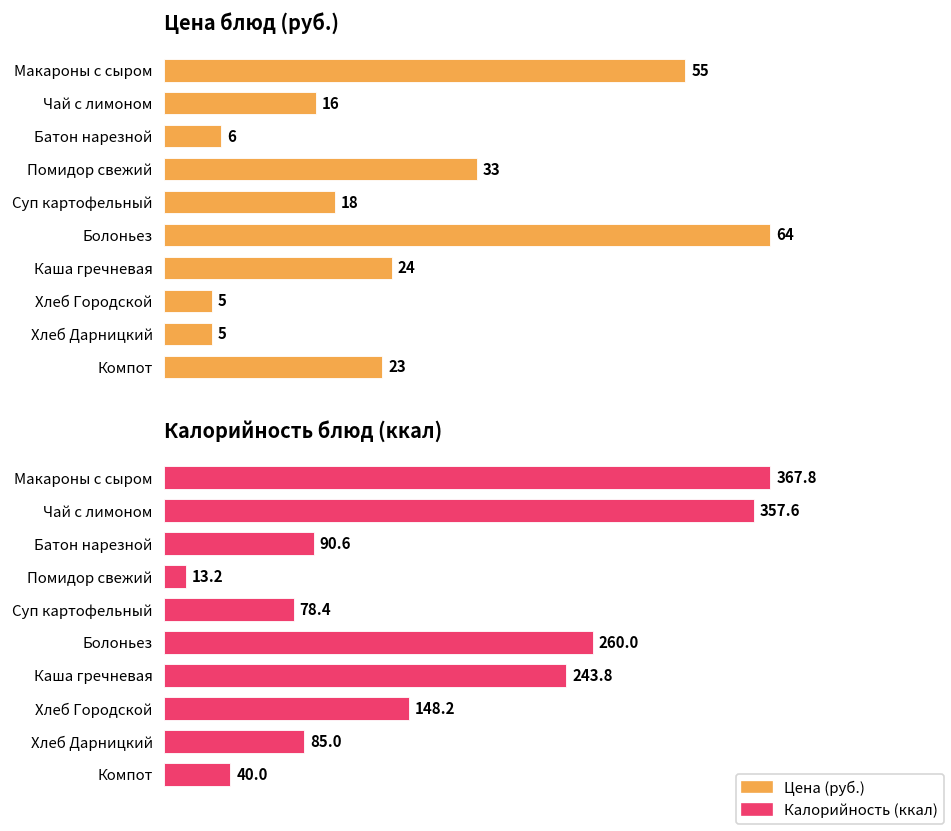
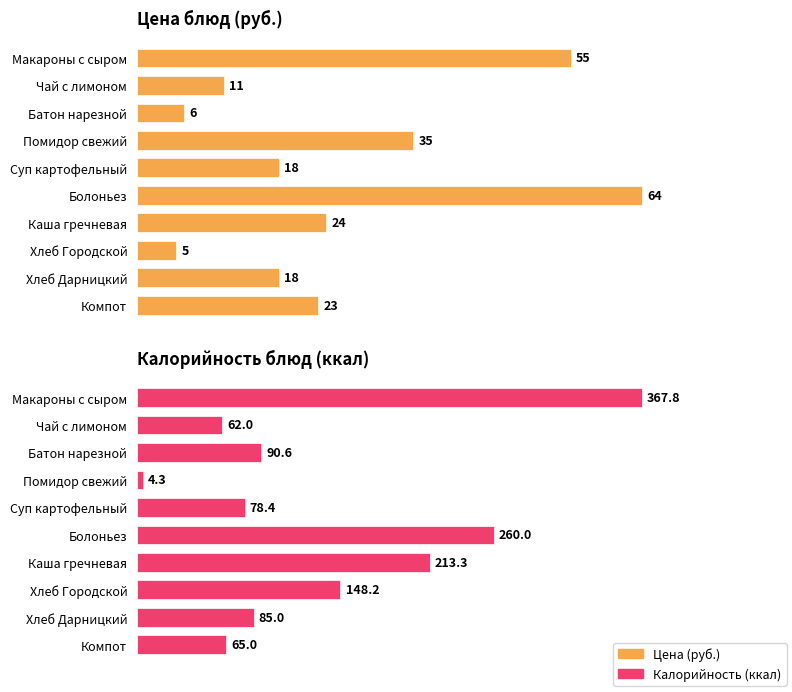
Цена блюд (руб.), Чай с лимоном: 16 -> 11
Цена блюд (руб.), Помидор свежий: 33 -> 35
Цена блюд (руб.), Хлеб Дарницкий: 5 -> 18
Калорийность блюд (ккал), Чай с лимоном: 357.6 -> 62.0
Калорийность блюд (ккал), Помидор свежий: 13.2 -> 4.3
Калорийность блюд (ккал), Каша гречневая: 243.8 -> 213.3
Калорийность блюд (ккал), Компот: 40.0 -> 65.0
